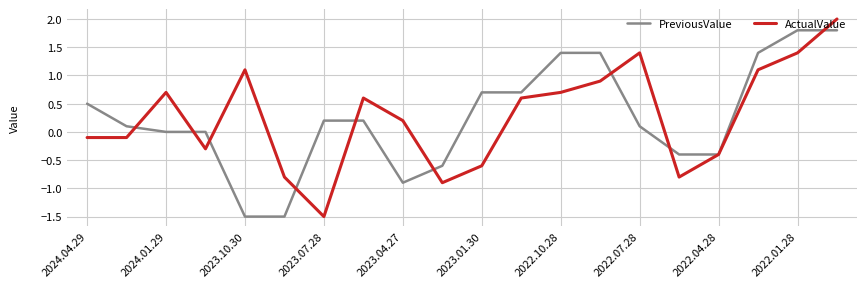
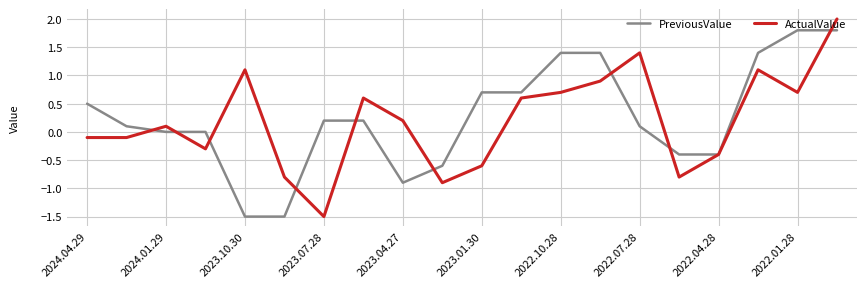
ActualValue, 2024.01.29: 0.7 -> 0.1
ActualValue, 2022.01.28: 1.4 -> 0.7
